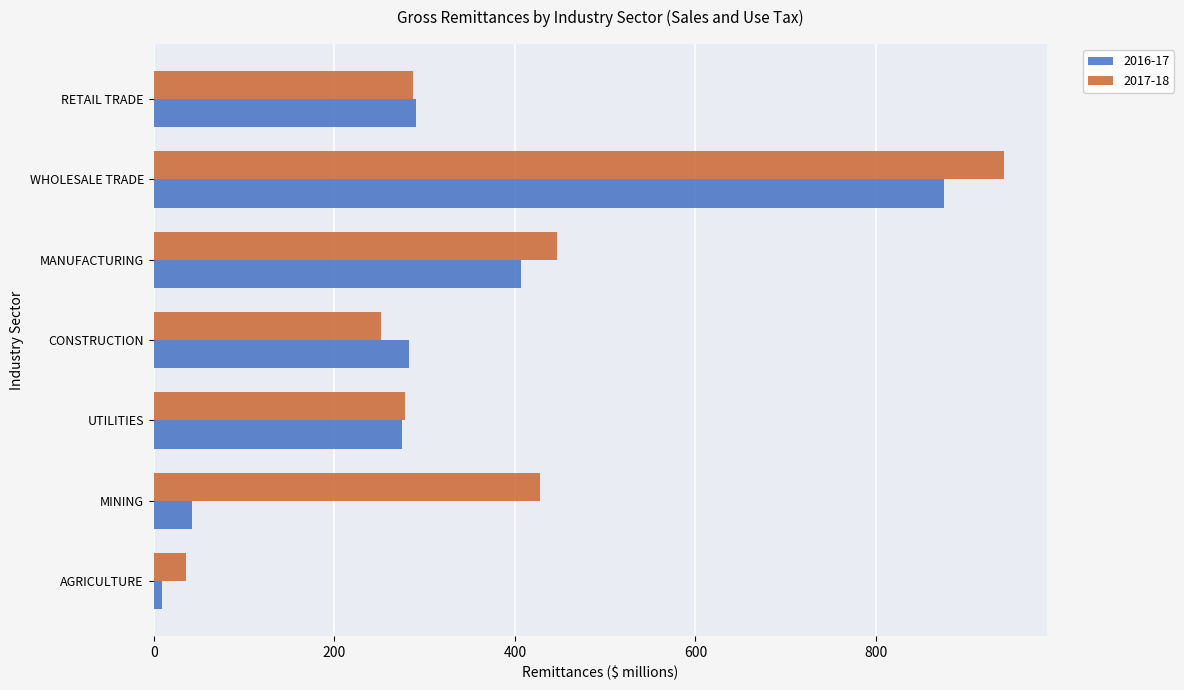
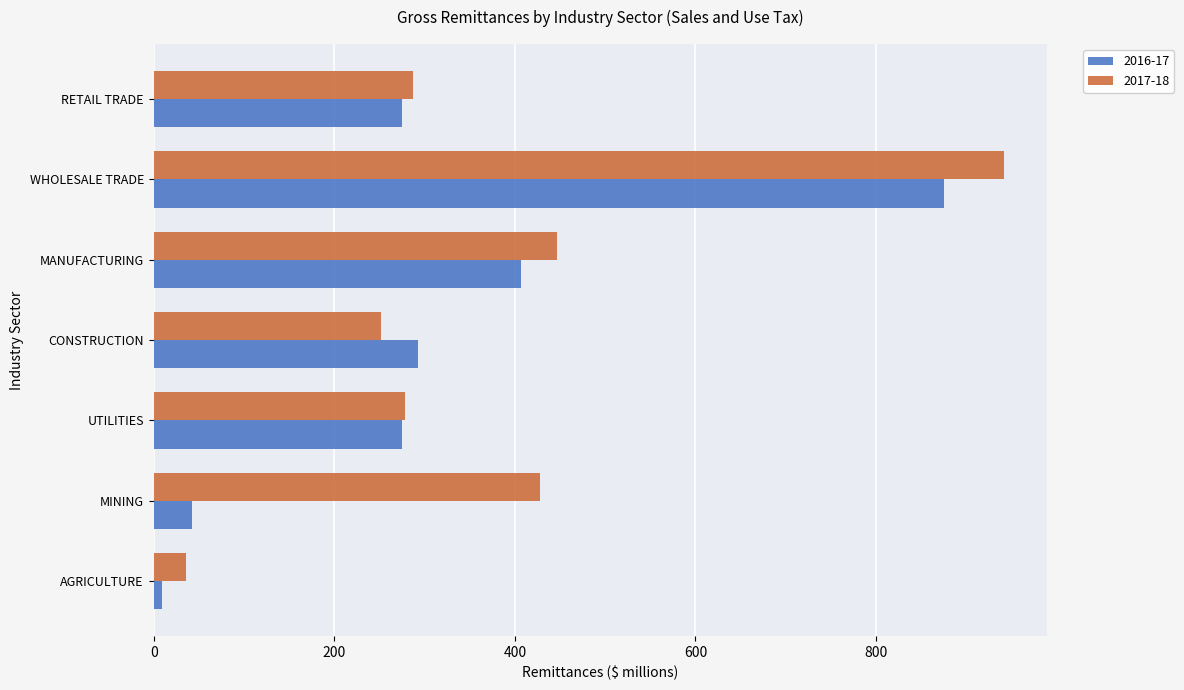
2016-17, RETAIL TRADE: 290 -> 280
2016-17, CONSTRUCTION: 280 -> 290
